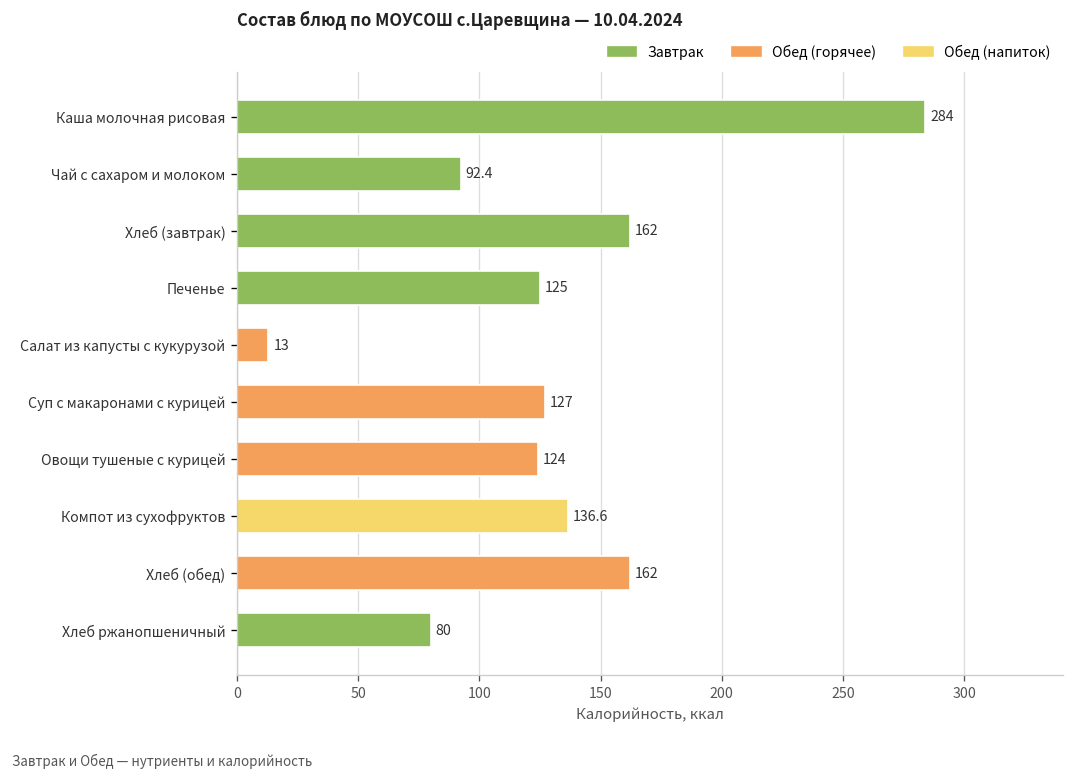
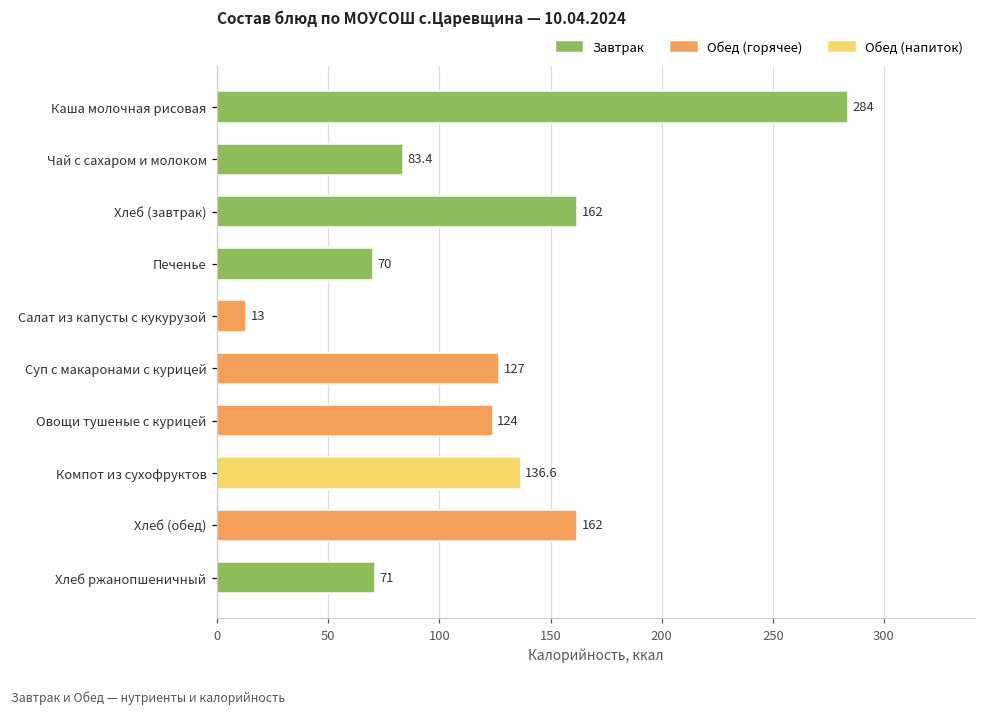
Чай с сахаром и молоком: 92.4 -> 83.4
Печенье: 125 -> 70
Хлеб ржанопшеничный: 80 -> 71
